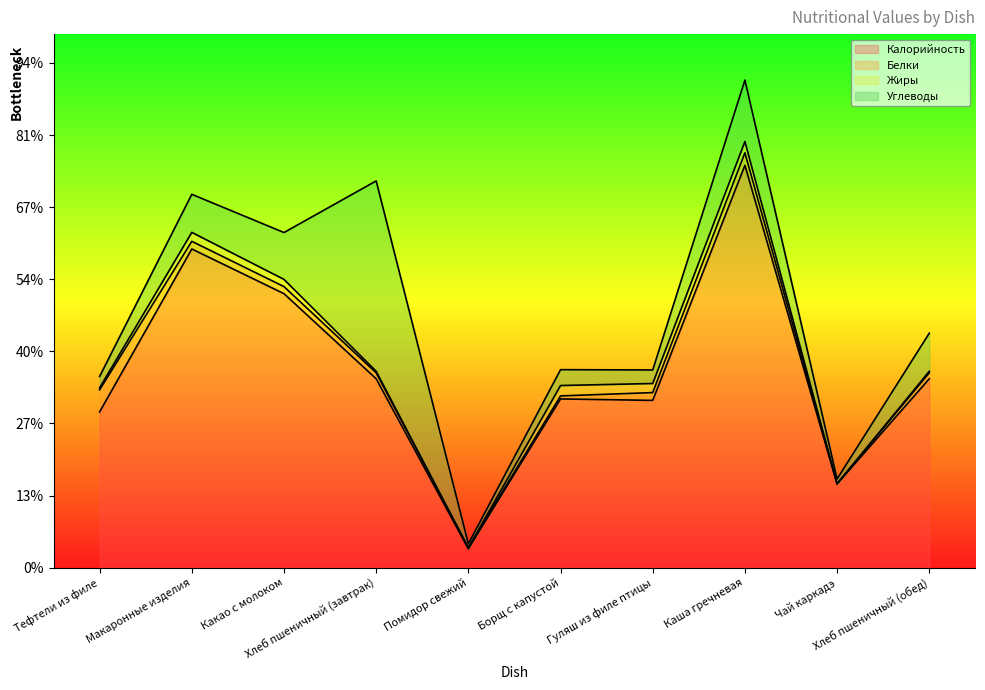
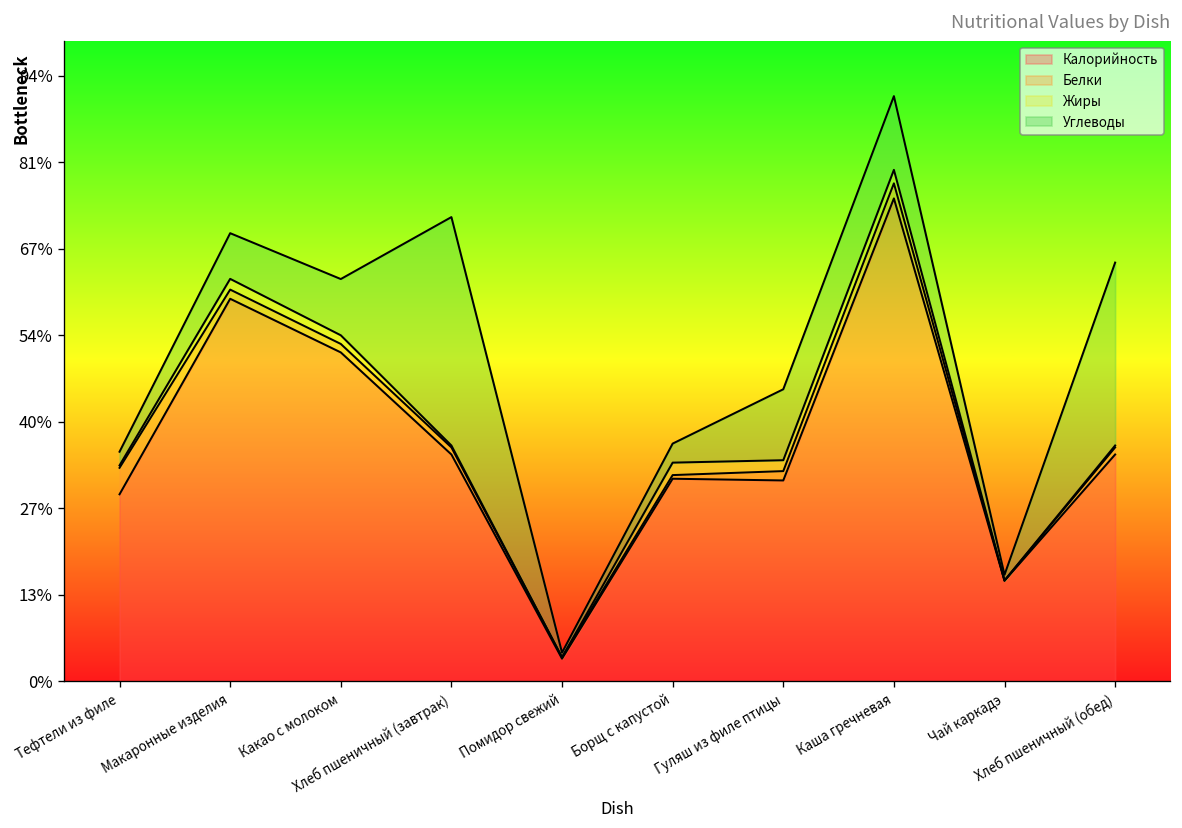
Углеводы, Гуляш из филе птицы: 3% -> 11%
Углеводы, Хлеб пшеничный (обед): 7% -> 28%
